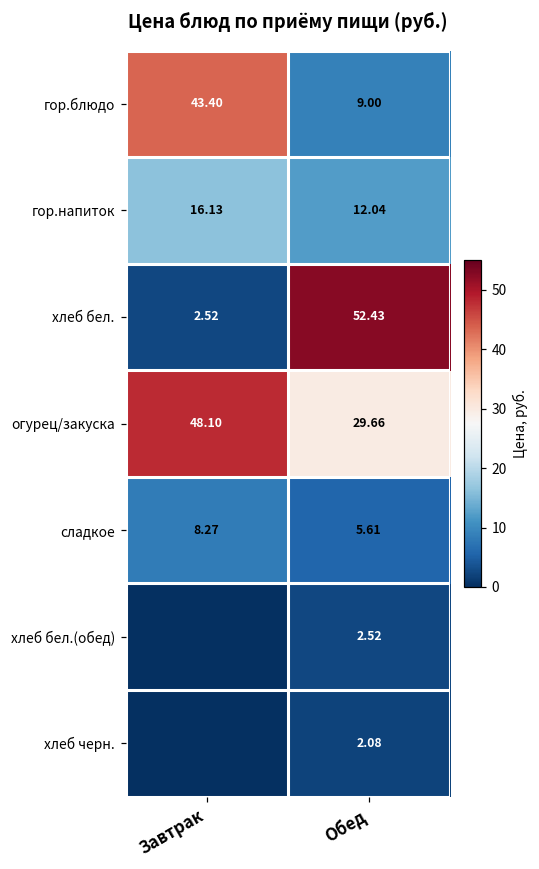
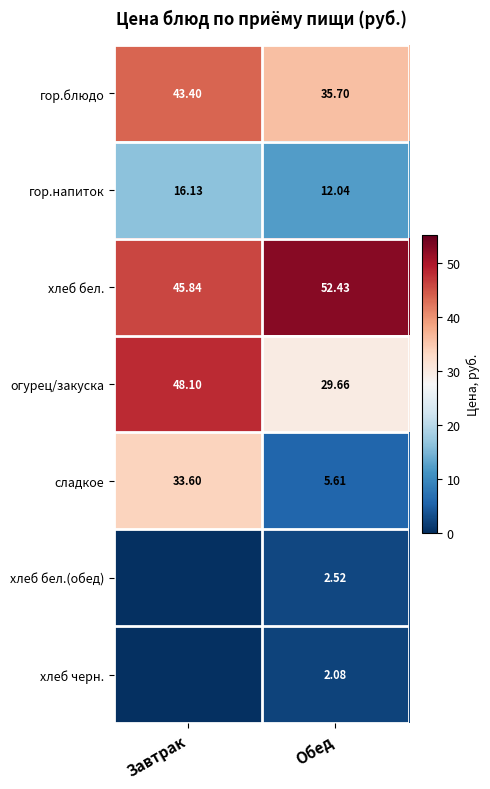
гор.блюдо, Обед: 9.00 -> 35.70
хлеб бел., Завтрак: 2.52 -> 45.84
сладкое, Завтрак: 8.27 -> 33.60
